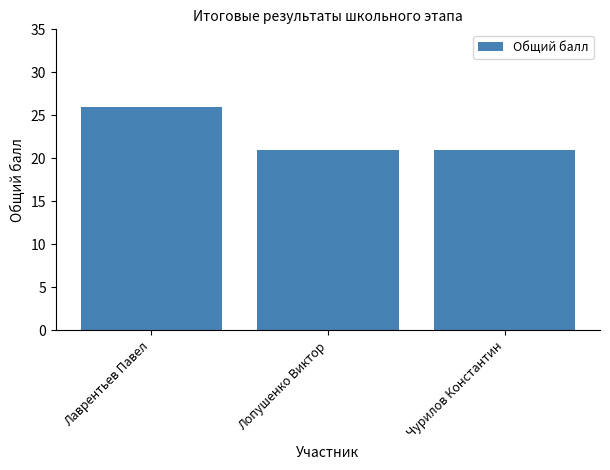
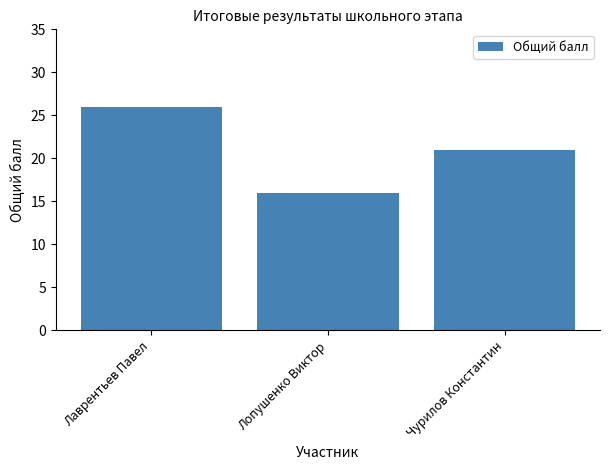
Лопушенко Виктор: 21 -> 16
